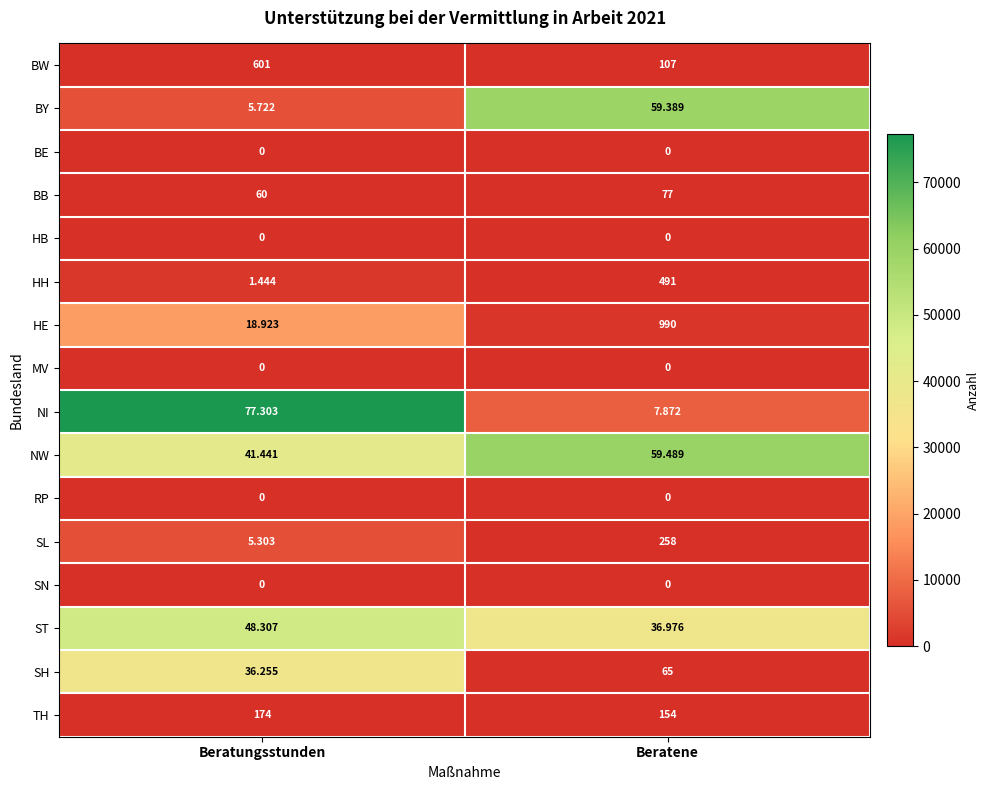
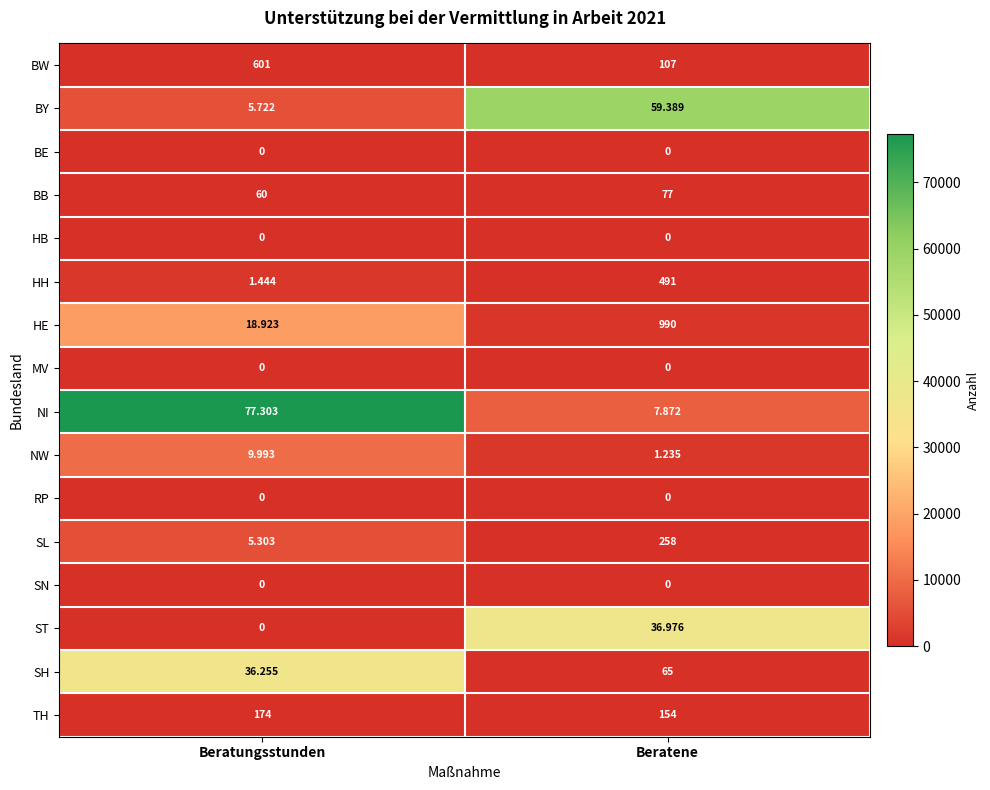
NW, Beratungsstunden: 41.441 -> 9.993
NW, Beratene: 59.489 -> 1.235
ST, Beratungsstunden: 48.307 -> 0
